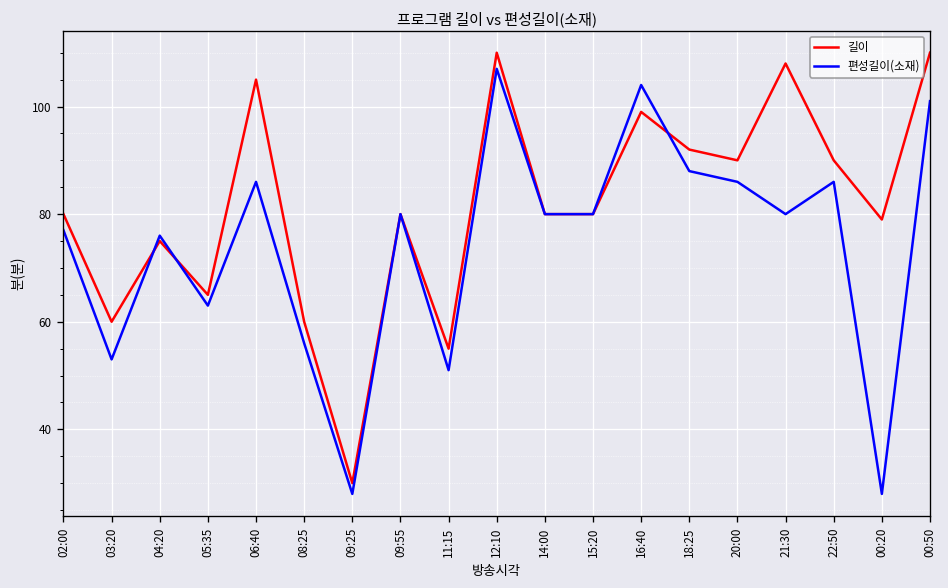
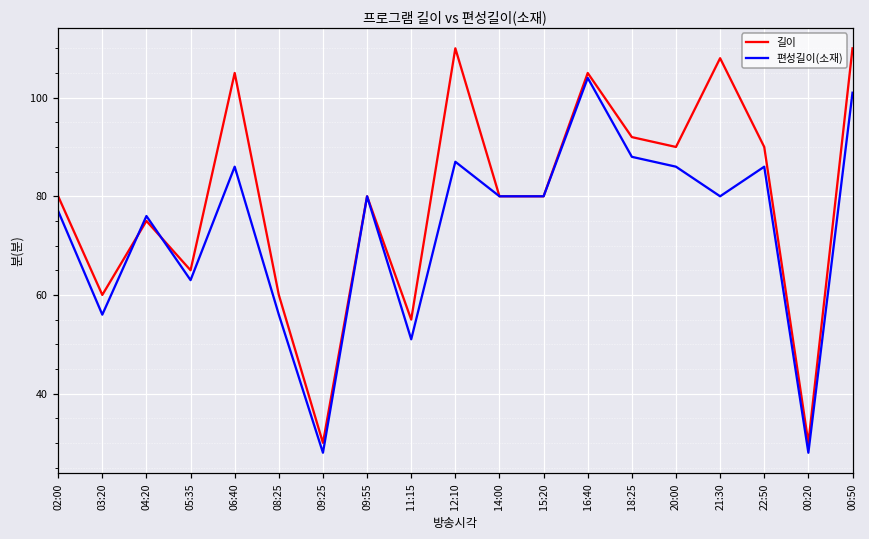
편성길이(소재), 03:20: 53 -> 56
편성길이(소재), 12:10: 107 -> 87
길이, 16:40: 99 -> 105
길이, 00:20: 79 -> 30
